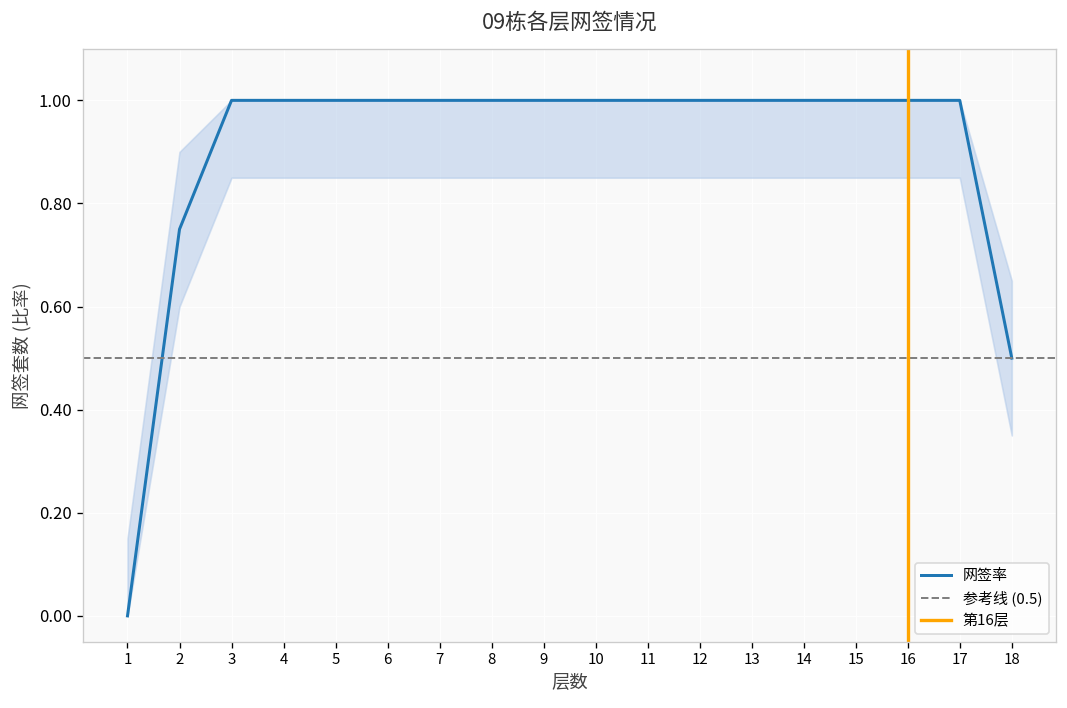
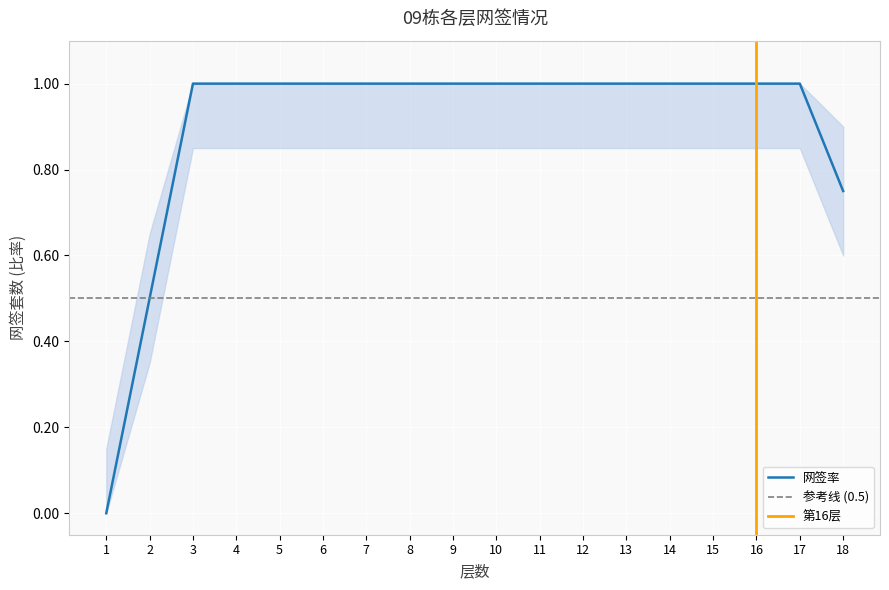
网签率, 2: 0.75 -> 0.50
网签率, 18: 0.50 -> 0.75
